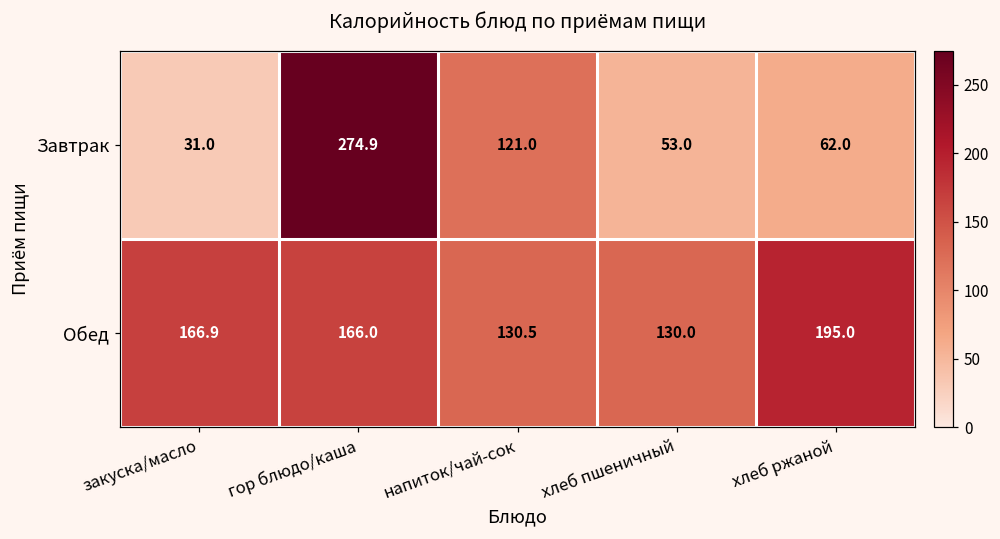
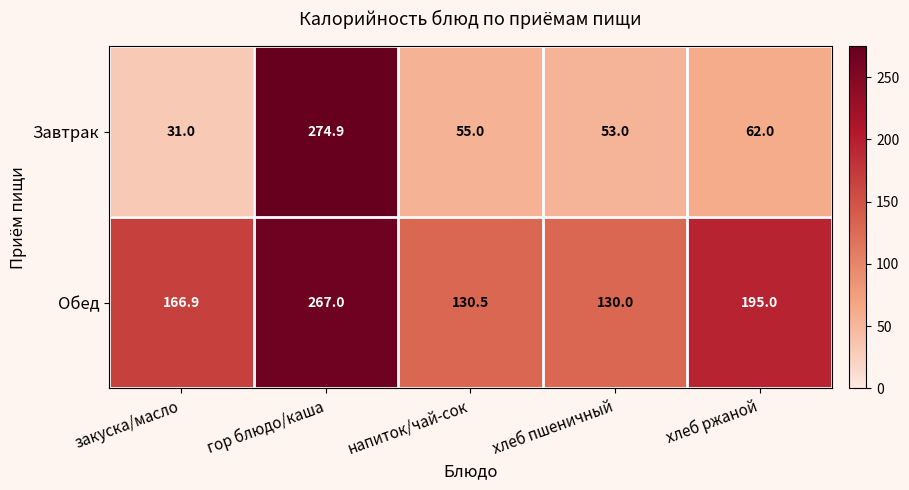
Завтрак, напиток/чай-сок: 121.0 -> 55.0
Обед, гор блюдо/каша: 166.0 -> 267.0
